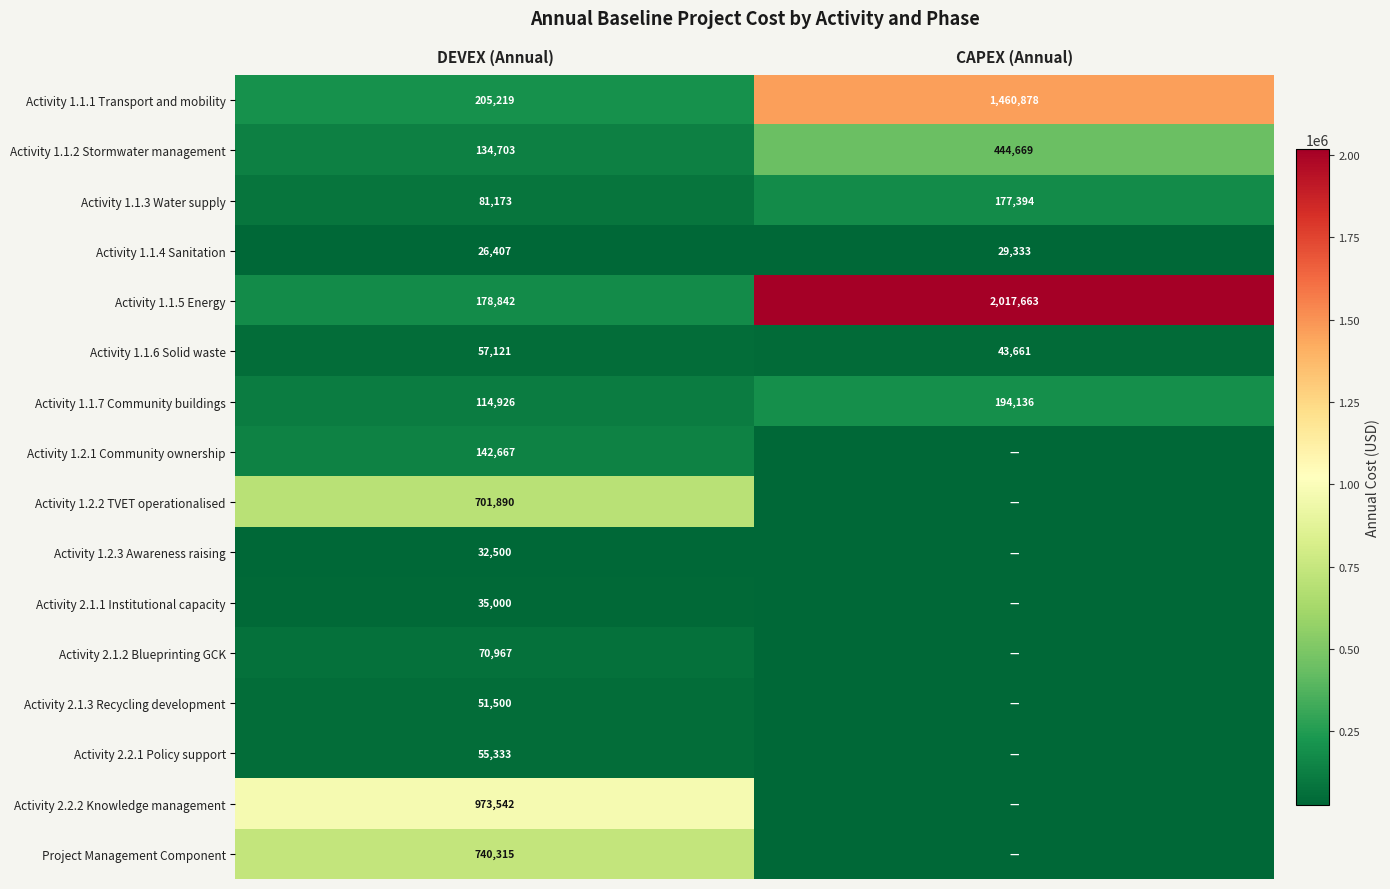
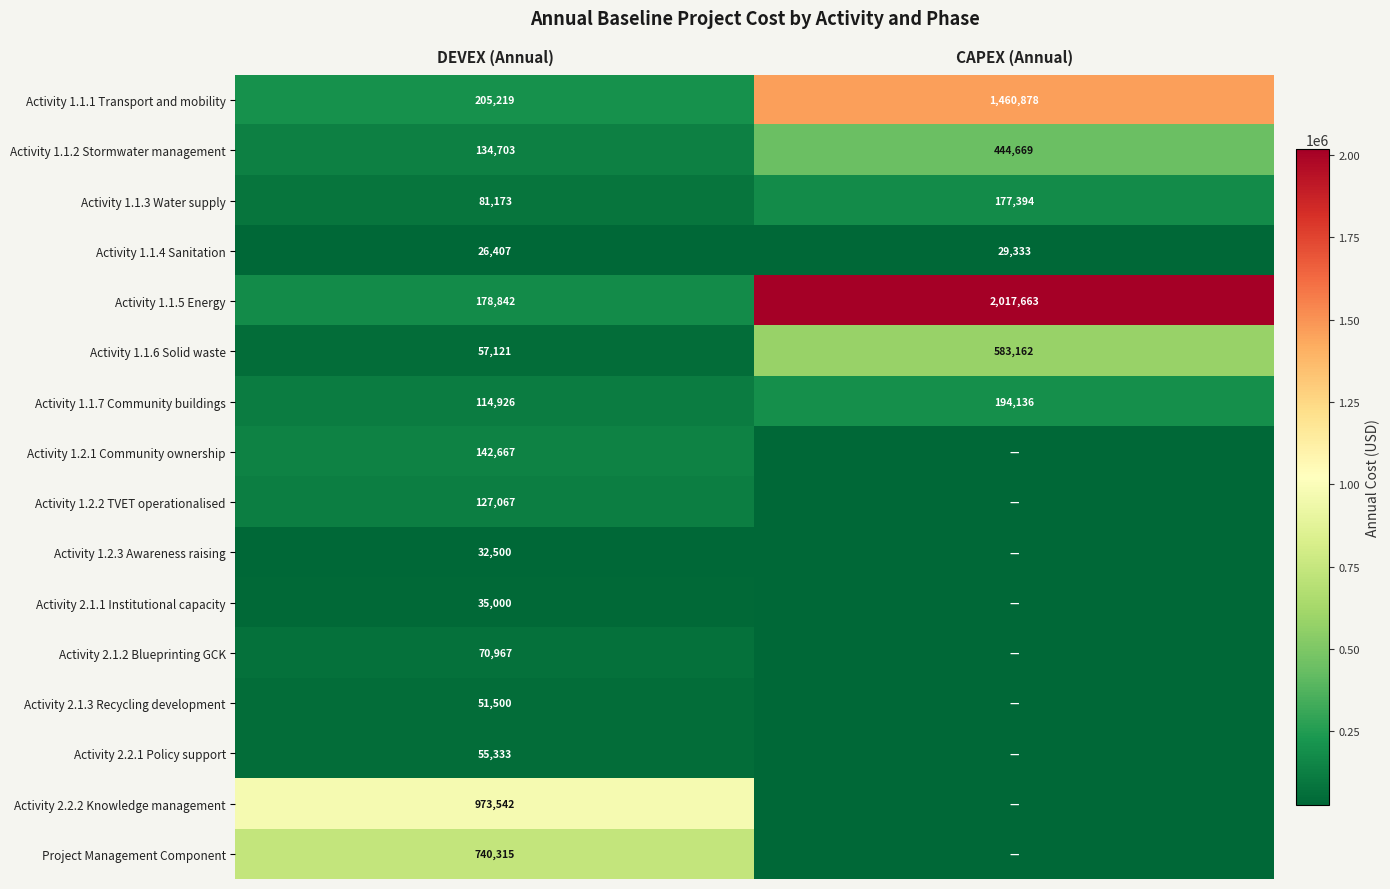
Activity 1.1.6 Solid waste, CAPEX (Annual): 43,661 -> 583,162
Activity 1.2.2 TVET operationalised, DEVEX (Annual): 701,890 -> 127,067
